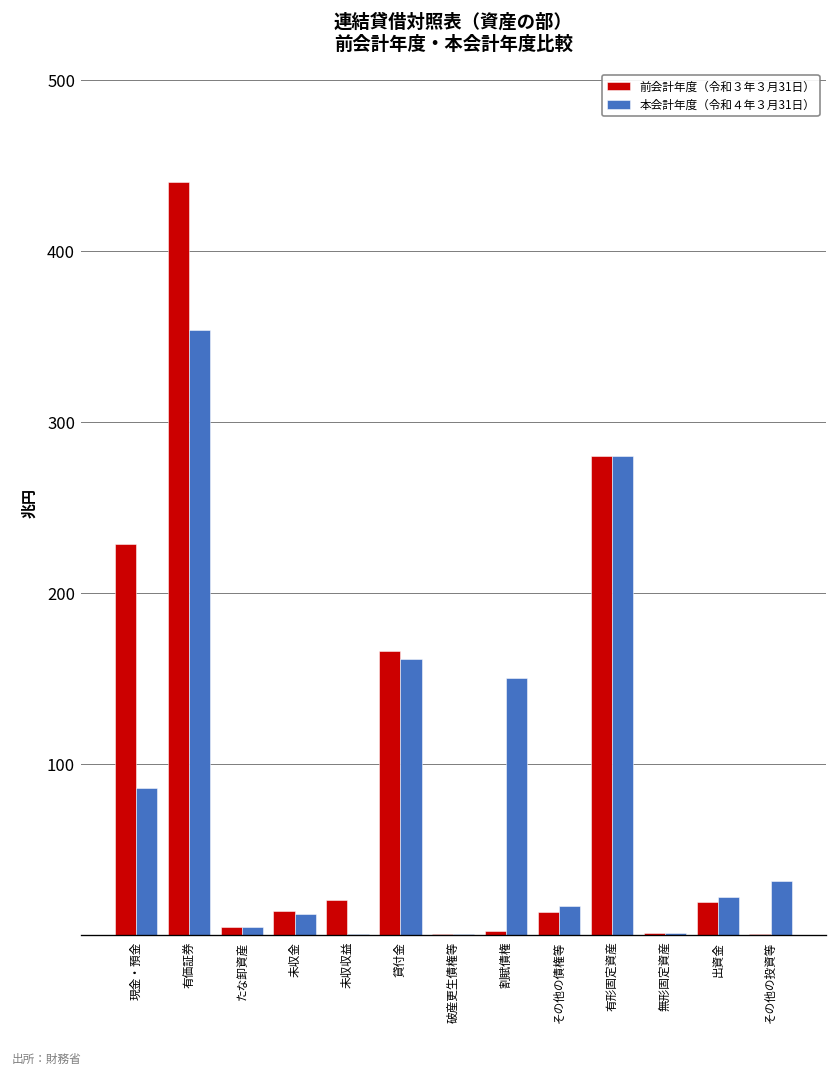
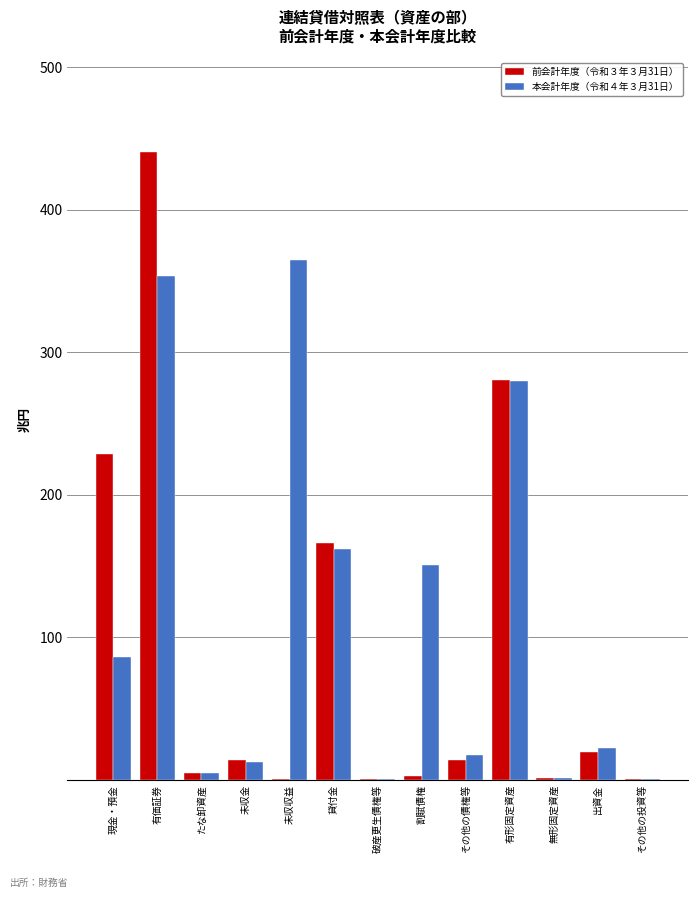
前会計年度（令和３年３月31日）, 未収収益: 21 -> 1
本会計年度（令和４年３月31日）, 未収収益: 1 -> 364
本会計年度（令和４年３月31日）, その他の投資等: 32 -> 1
